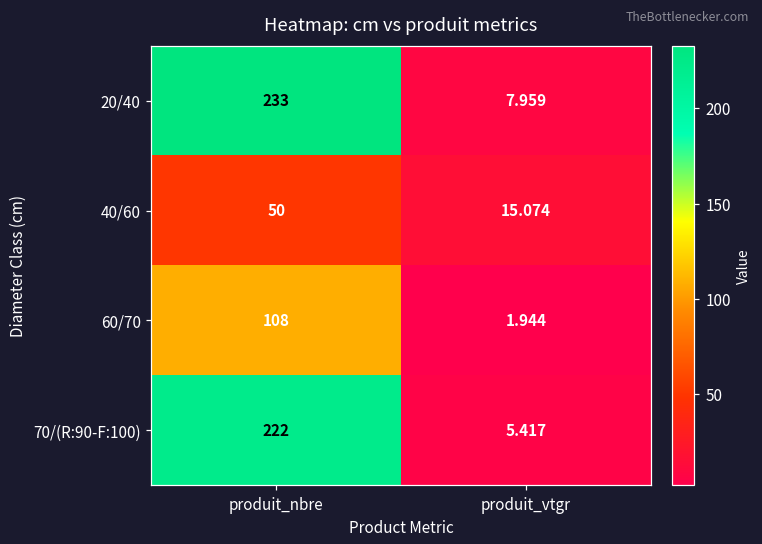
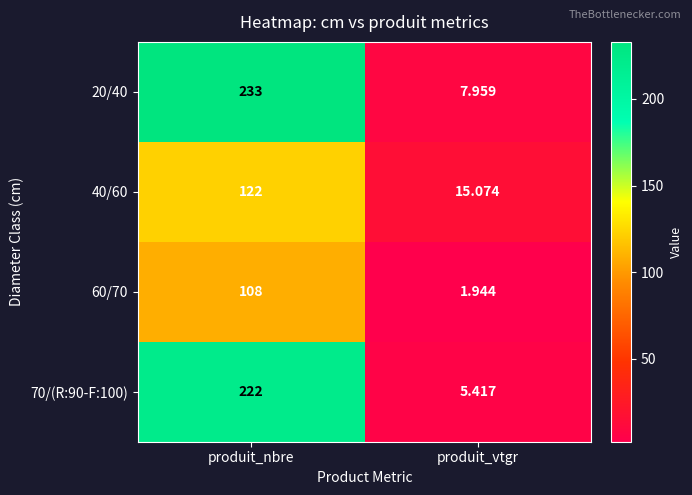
40/60, produit_nbre: 50 -> 122
